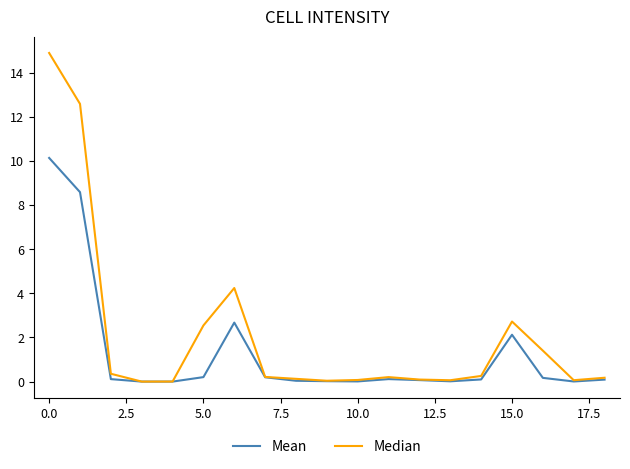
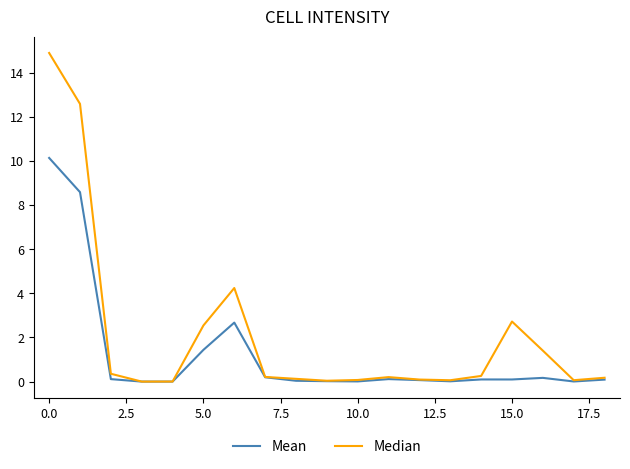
Mean, 5.0: 0.2 -> 1.4
Mean, 15.0: 2.1 -> 0.1
